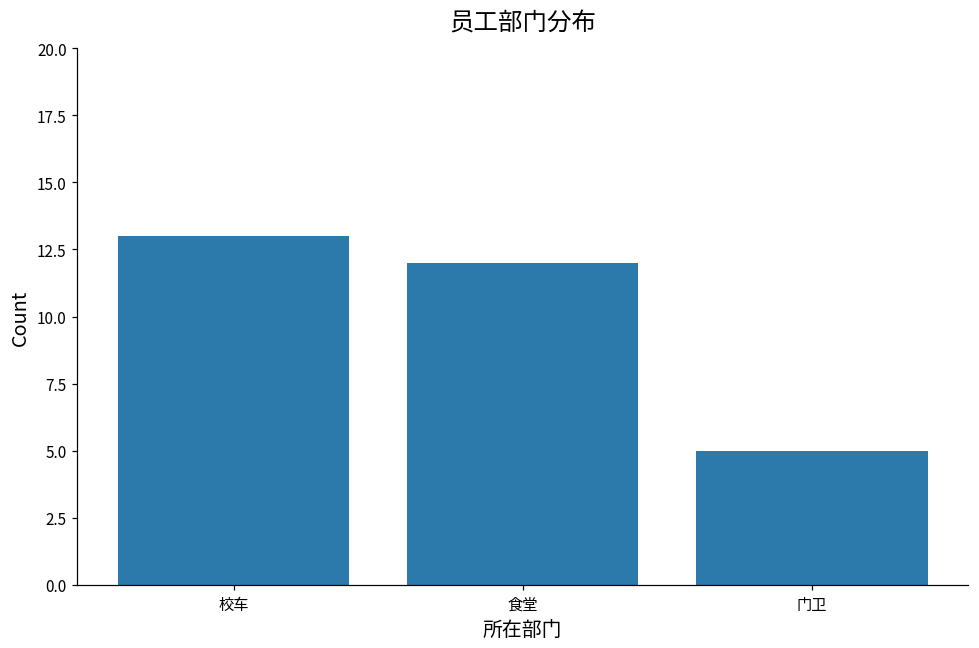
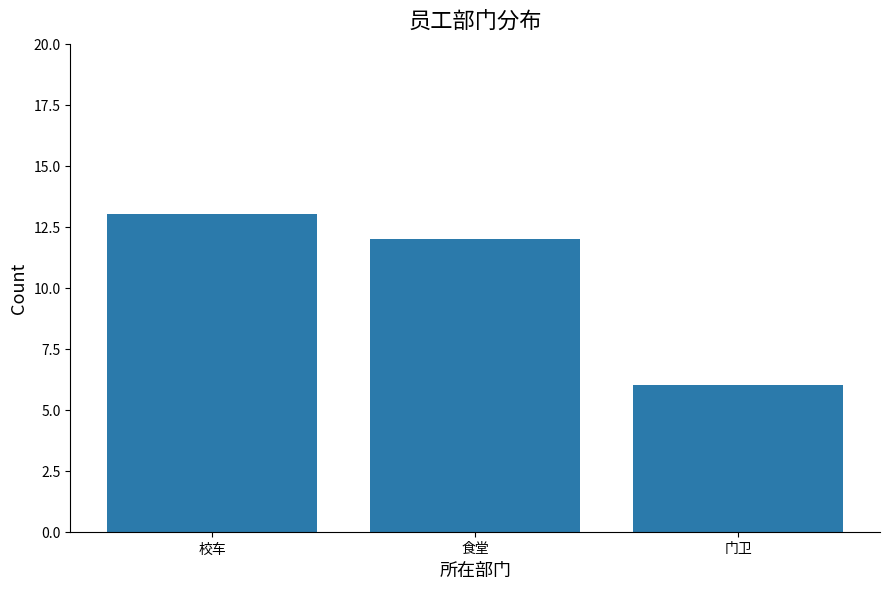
门卫: 5 -> 6
